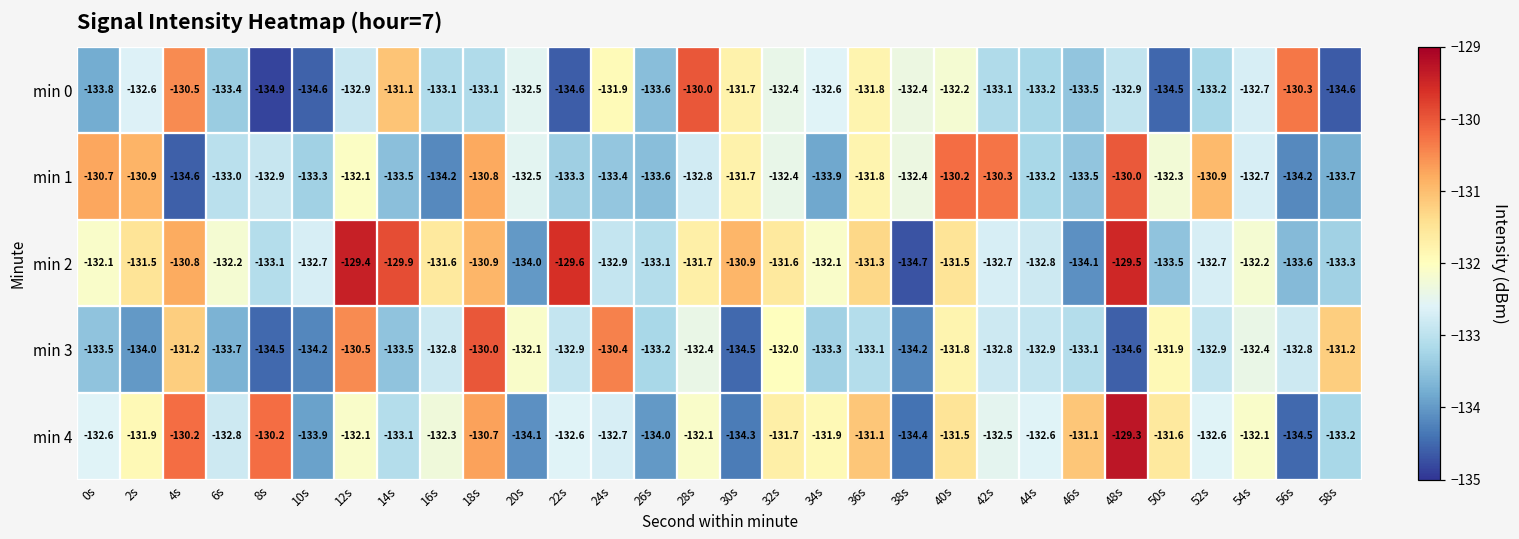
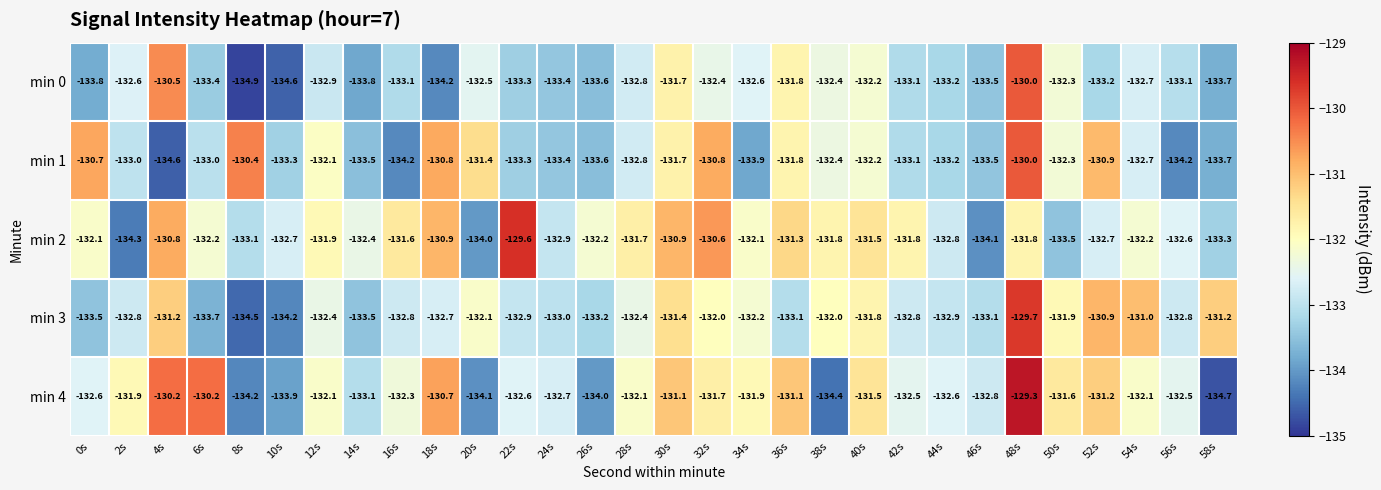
min 0, 14s: -131.1 -> -133.8
min 0, 18s: -133.1 -> -134.2
min 0, 22s: -134.6 -> -133.3
min 0, 24s: -131.9 -> -133.4
min 0, 28s: -130.0 -> -132.8
min 0, 48s: -132.9 -> -130.0
min 0, 50s: -134.5 -> -132.3
min 0, 56s: -130.3 -> -133.1
min 0, 58s: -134.6 -> -133.7
min 1, 2s: -130.9 -> -133.0
min 1, 8s: -132.9 -> -130.4
min 1, 20s: -132.5 -> -131.4
min 1, 32s: -132.4 -> -130.8
min 1, 40s: -130.2 -> -132.2
min 1, 42s: -130.3 -> -133.1
min 2, 2s: -131.5 -> -134.3
min 2, 12s: -129.4 -> -131.9
min 2, 14s: -129.9 -> -132.4
min 2, 26s: -133.1 -> -132.2
min 2, 32s: -131.6 -> -130.6
min 2, 38s: -134.7 -> -131.8
min 2, 42s: -132.7 -> -131.8
min 2, 48s: -129.5 -> -131.8
min 2, 56s: -133.6 -> -132.6
min 3, 2s: -134.0 -> -132.8
min 3, 12s: -130.5 -> -132.4
min 3, 18s: -130.0 -> -132.7
min 3, 24s: -130.4 -> -133.0
min 3, 30s: -134.5 -> -131.4
min 3, 34s: -133.3 -> -132.2
min 3, 38s: -134.2 -> -132.0
min 3, 48s: -134.6 -> -129.7
min 3, 52s: -132.9 -> -130.9
min 3, 54s: -132.4 -> -131.0
min 4, 6s: -132.8 -> -130.2
min 4, 8s: -130.2 -> -134.2
min 4, 30s: -134.3 -> -131.1
min 4, 46s: -131.1 -> -132.8
min 4, 52s: -132.6 -> -131.2
min 4, 56s: -134.5 -> -132.5
min 4, 58s: -133.2 -> -134.7
